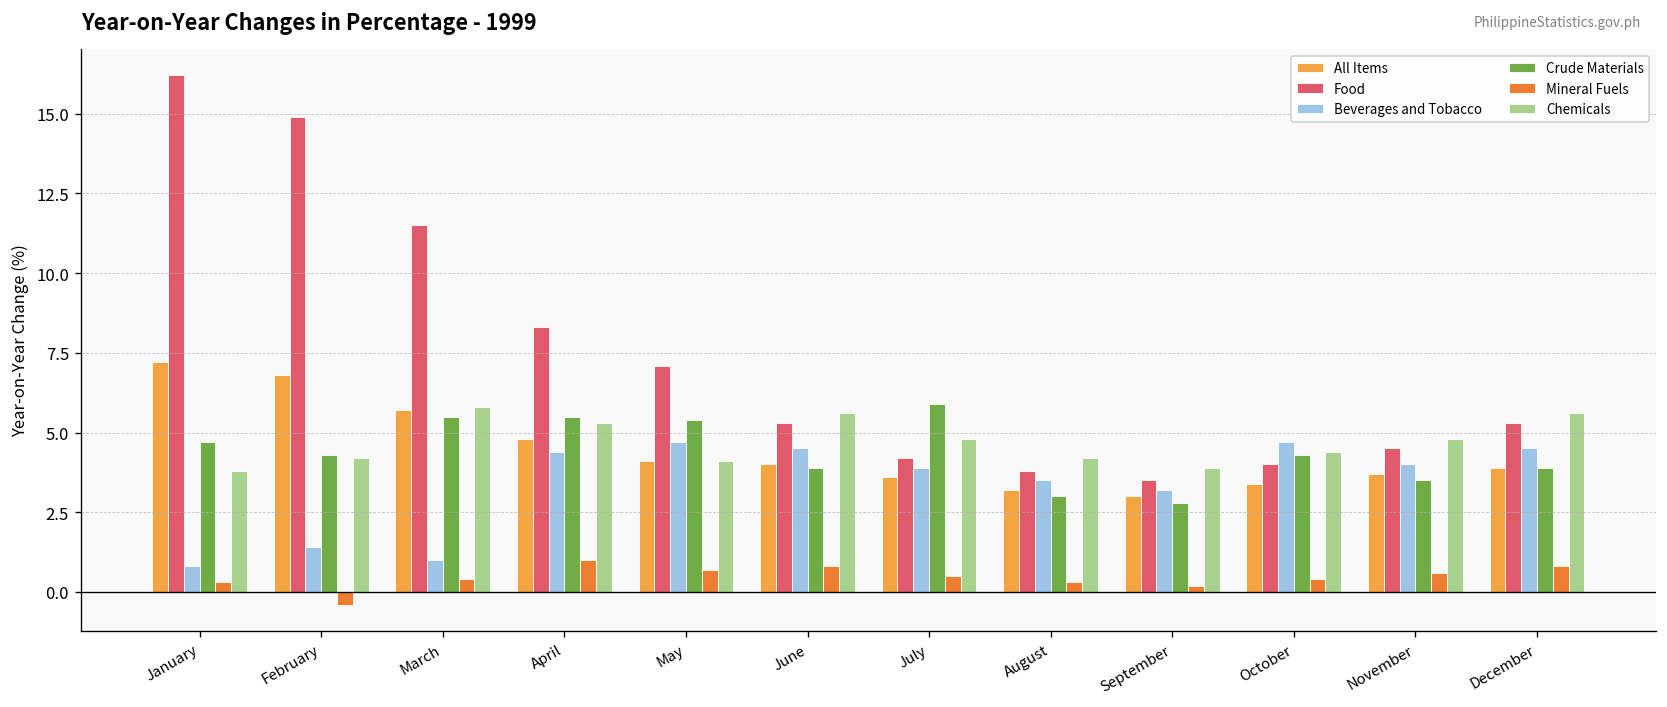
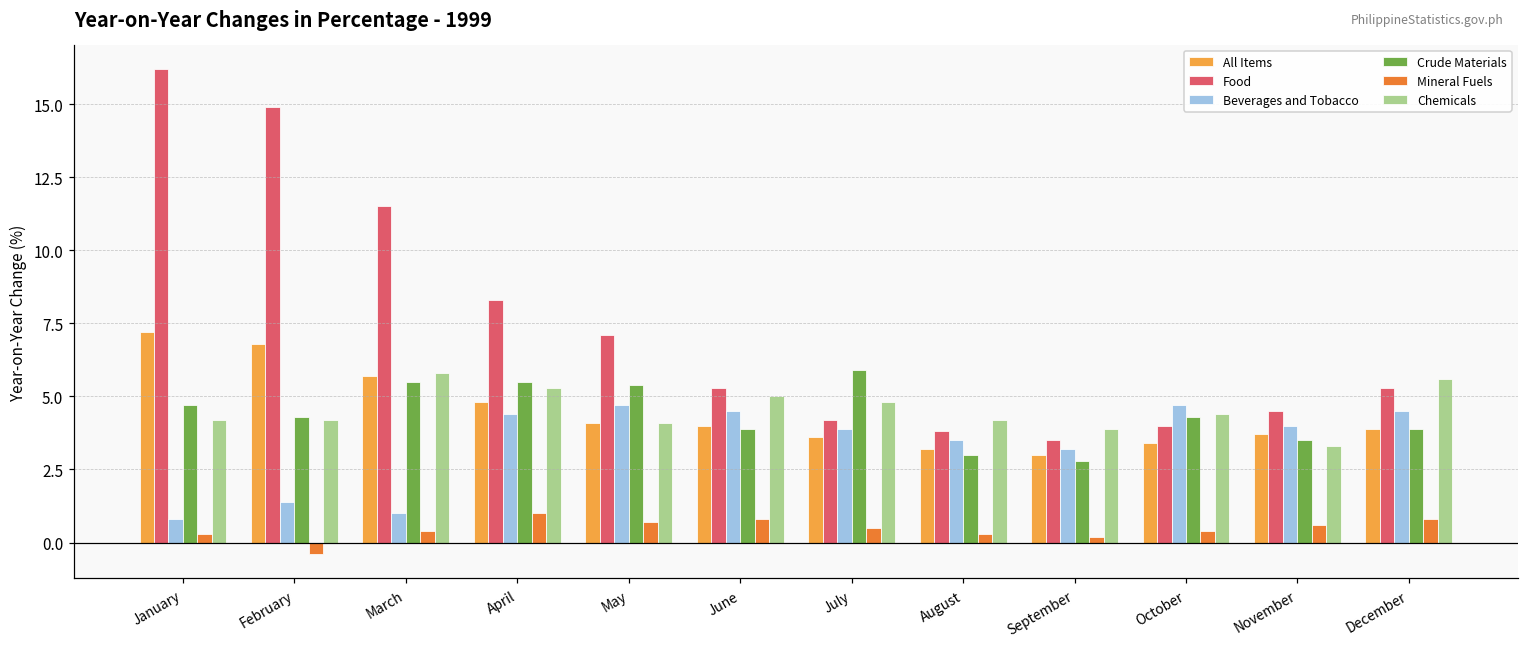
Chemicals, January: 3.8 -> 4.2
Chemicals, June: 5.6 -> 5.0
Chemicals, November: 4.8 -> 3.3
